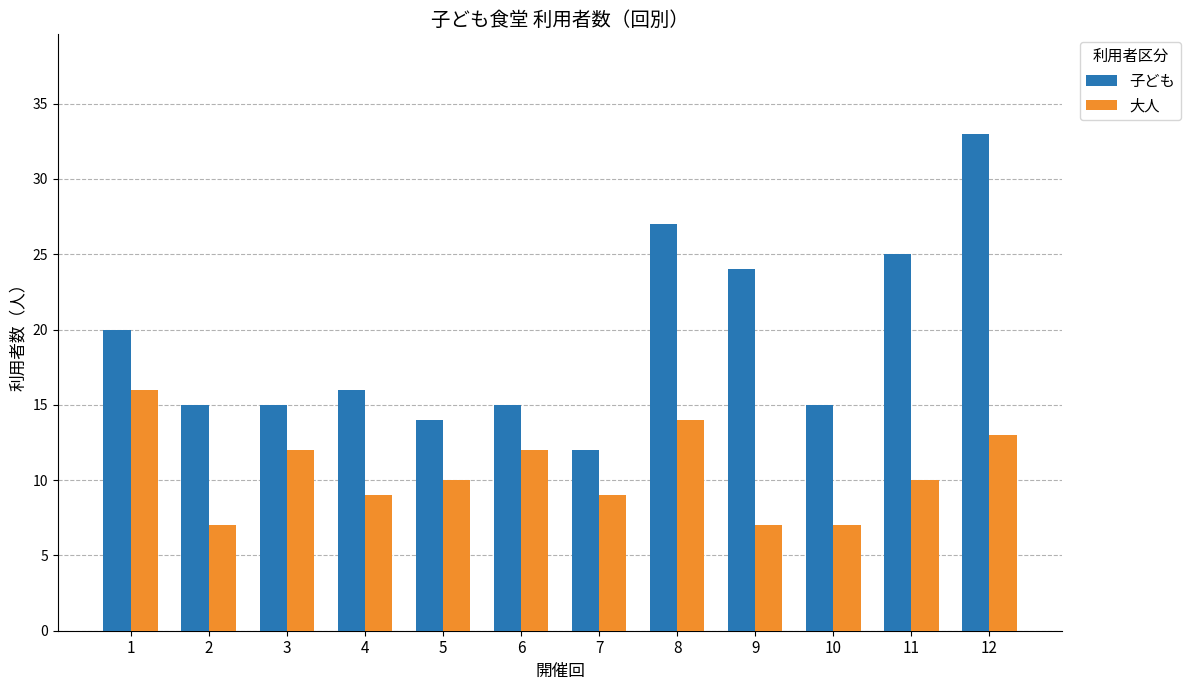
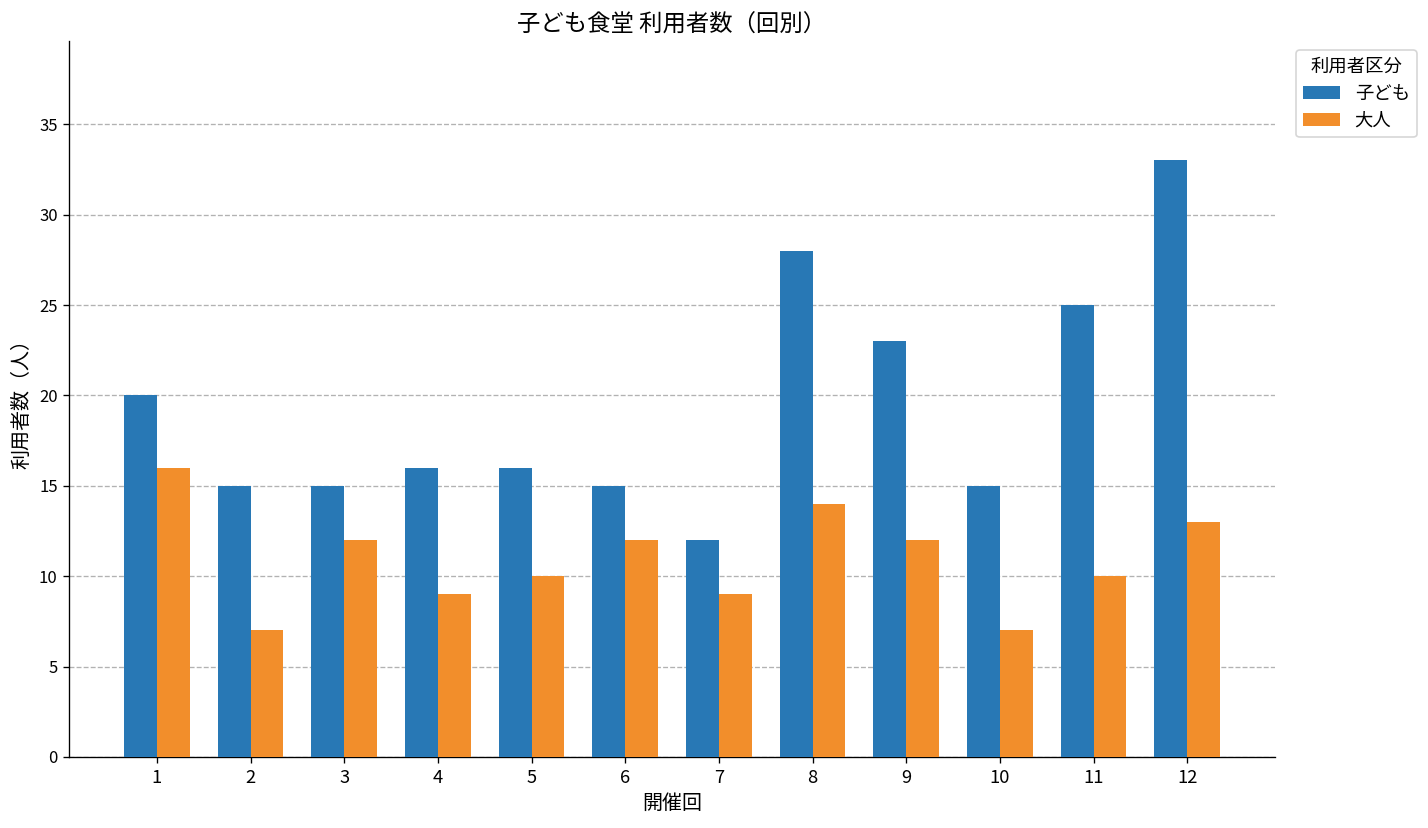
子ども, 5: 14 -> 16
子ども, 8: 27 -> 28
子ども, 9: 24 -> 23
大人, 9: 7 -> 12
